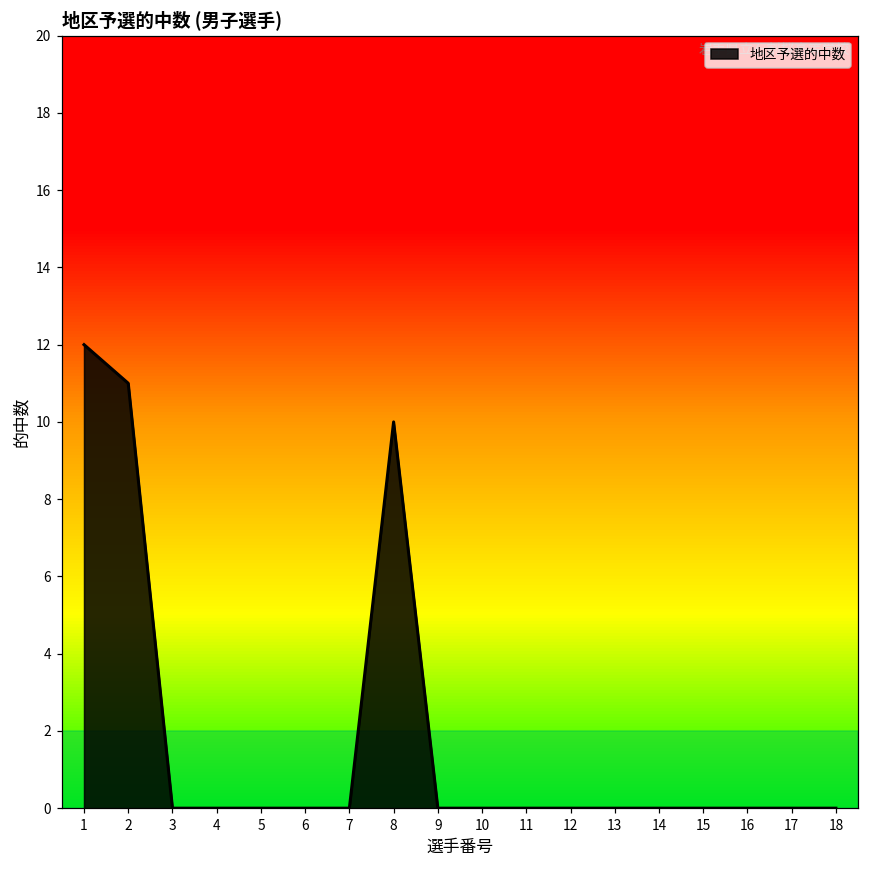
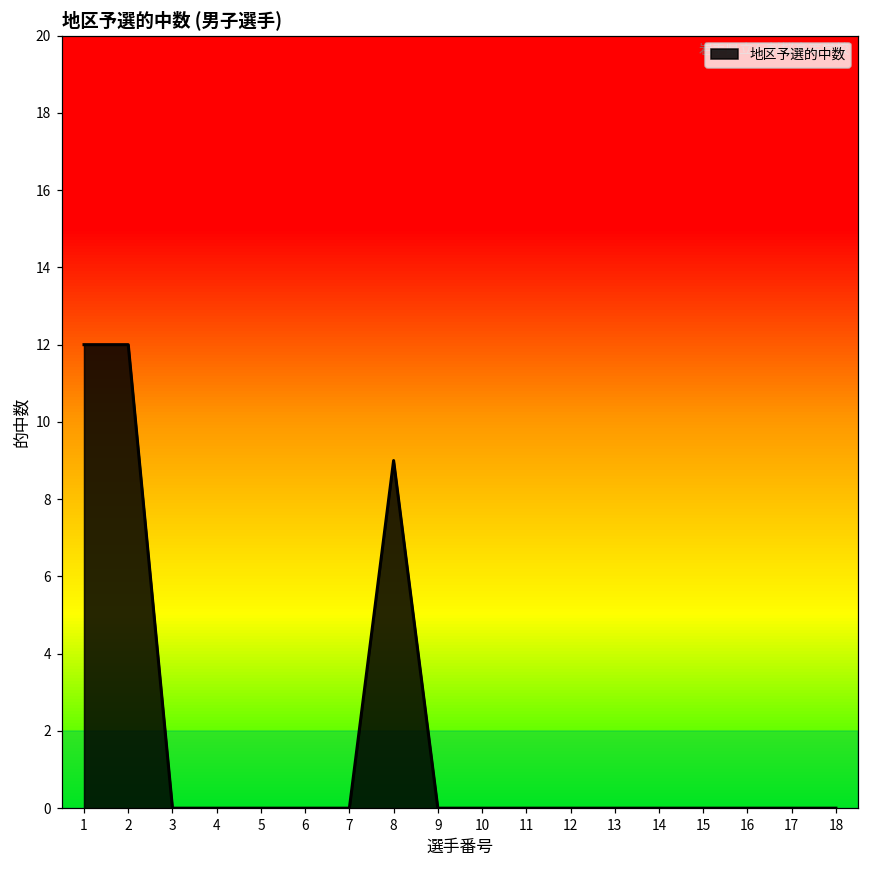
2: 11 -> 12
8: 10 -> 9
